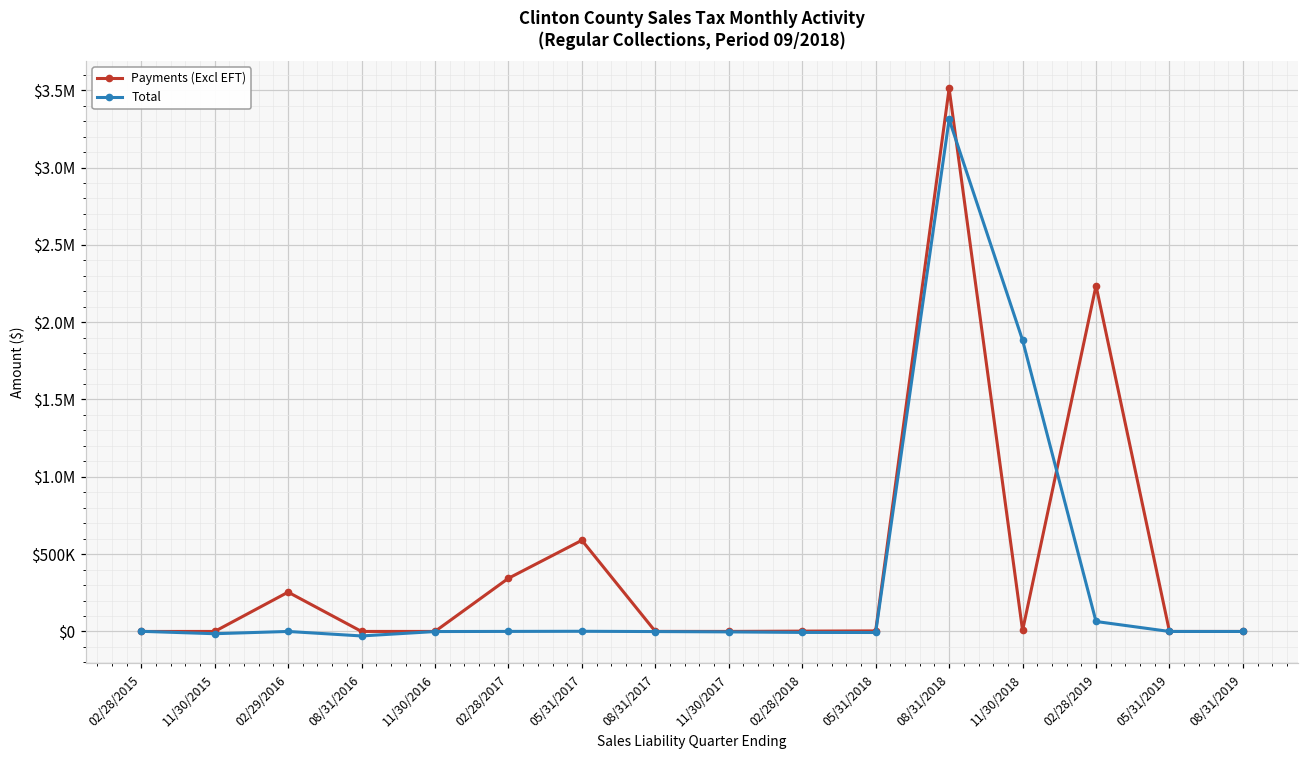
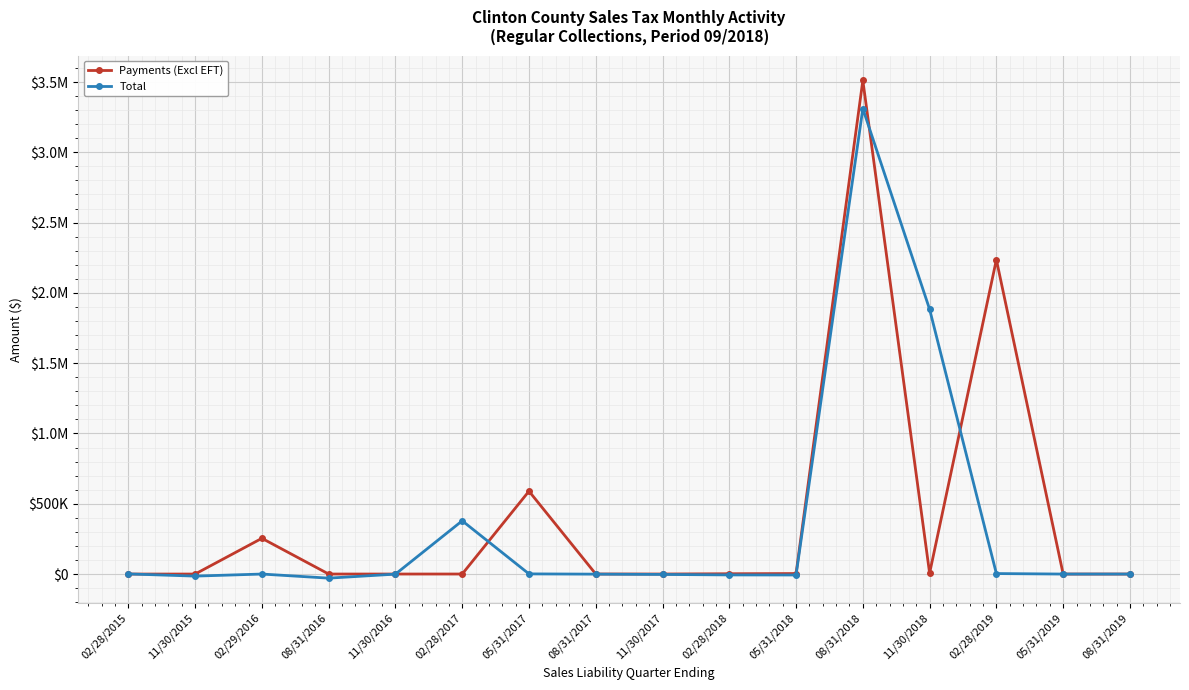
Payments (Excl EFT), 02/28/2017: $340000 -> $0
Total, 02/28/2017: $0 -> $380000
Total, 02/28/2019: $60000 -> $0
